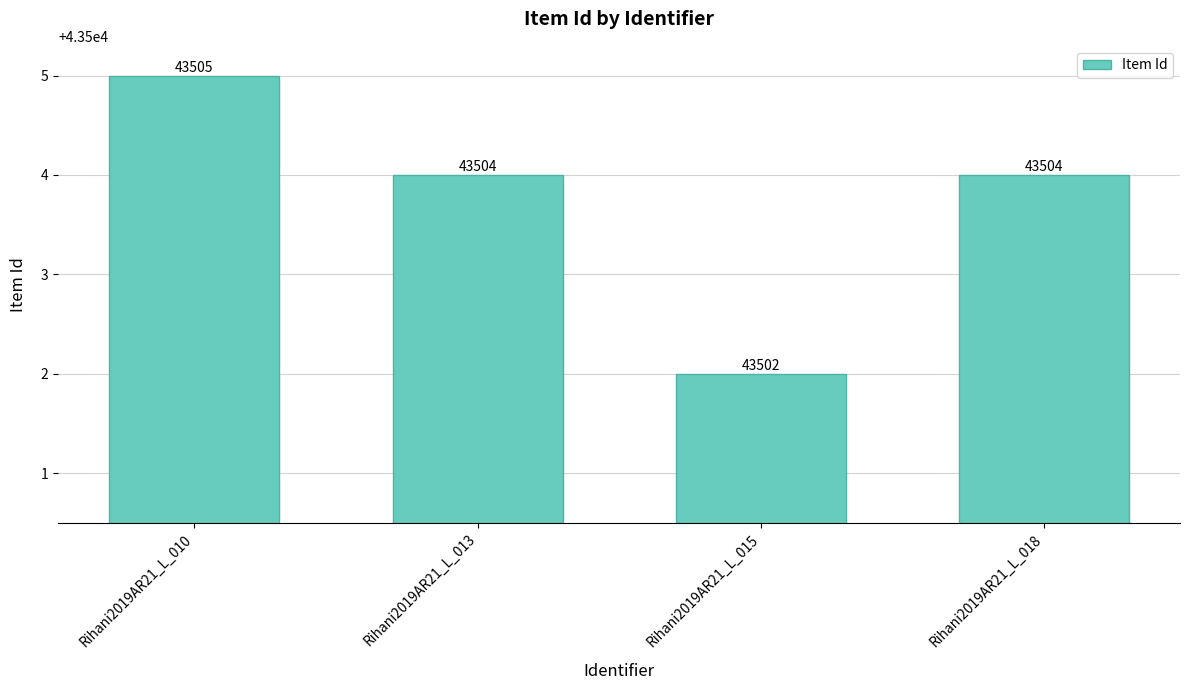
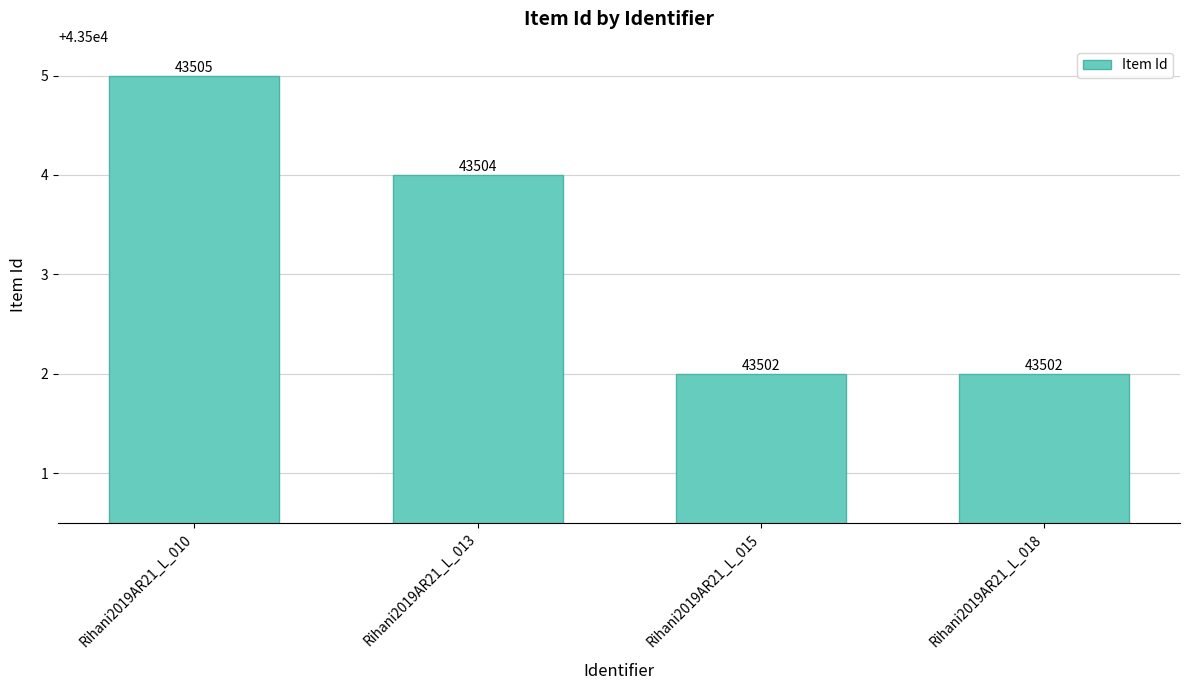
Rihani2019AR21_L_018: 43504 -> 43502
